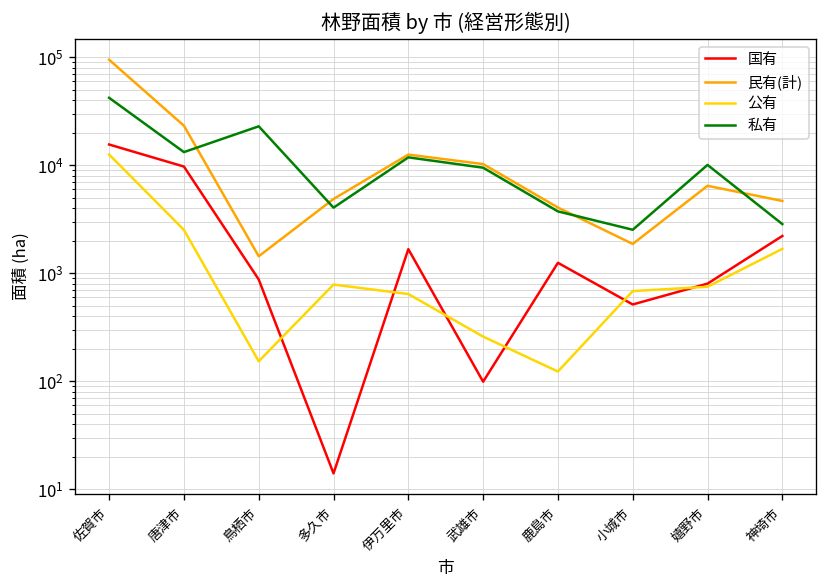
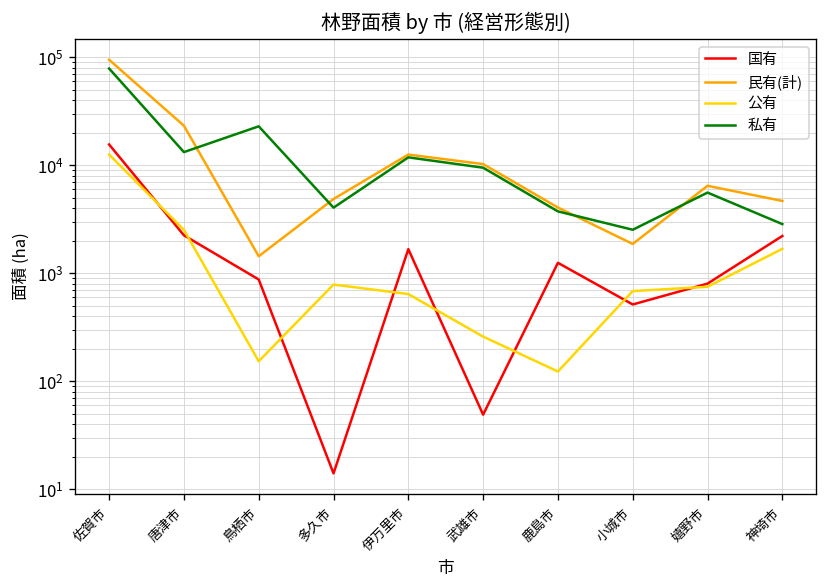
私有, 佐賀市: 40000 -> 80000
国有, 唐津市: 10000 -> 2200
国有, 武雄市: 100 -> 50
私有, 嬉野市: 10000 -> 6000
